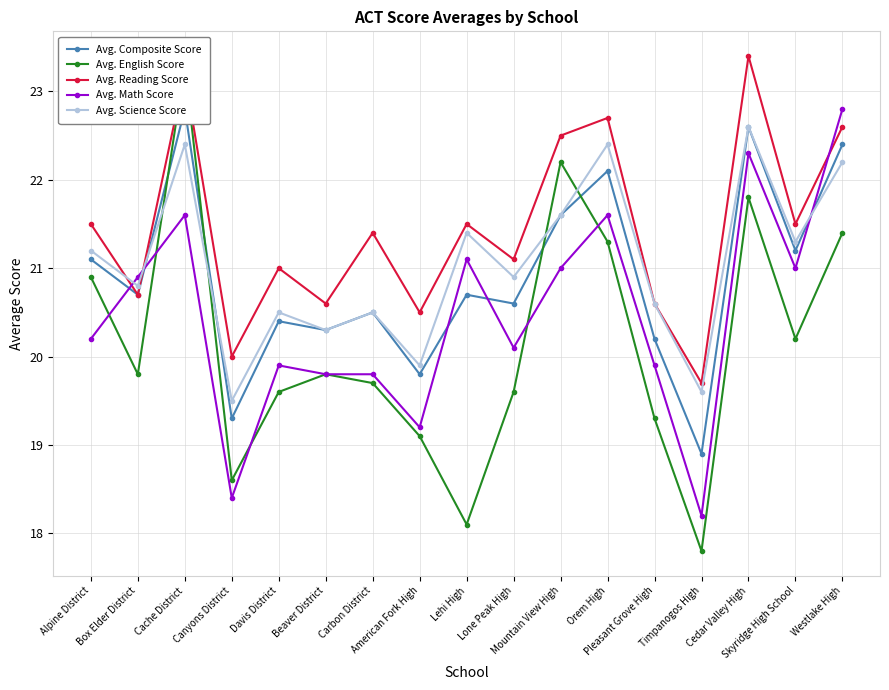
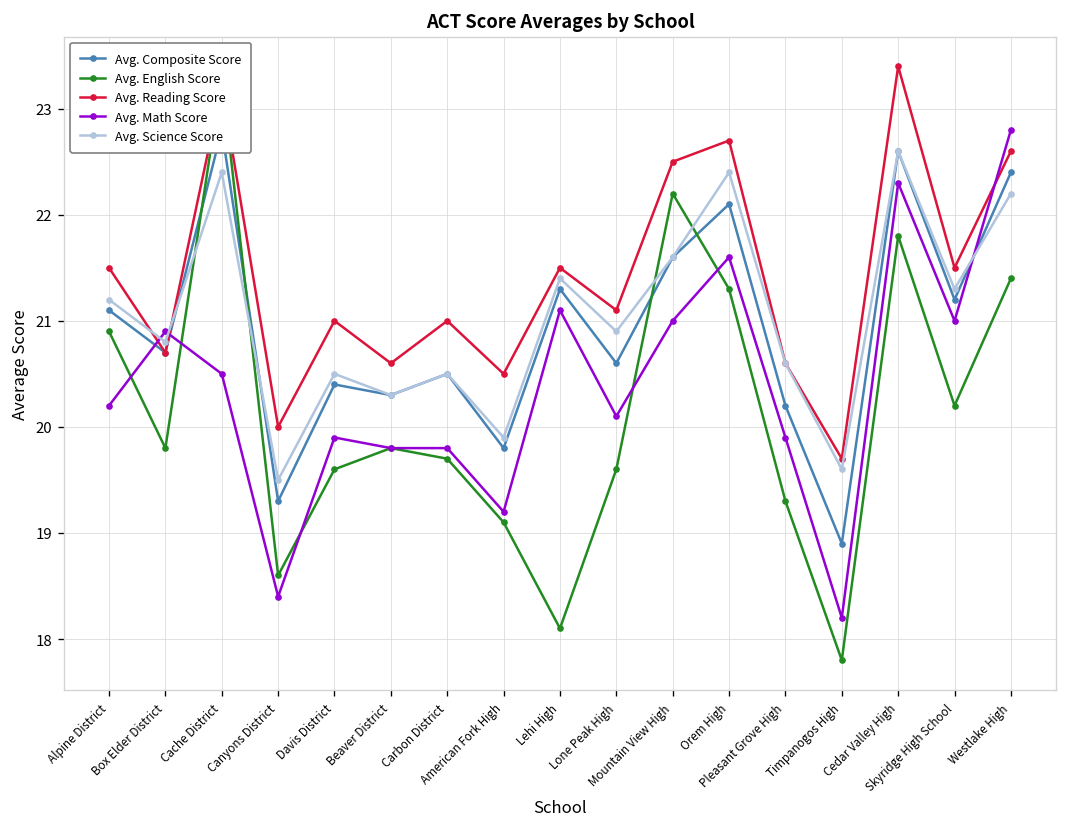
Avg. Math Score, Cache District: 21.6 -> 20.5
Avg. Reading Score, Carbon District: 21.4 -> 21.0
Avg. Composite Score, Lehi High: 20.7 -> 21.3
